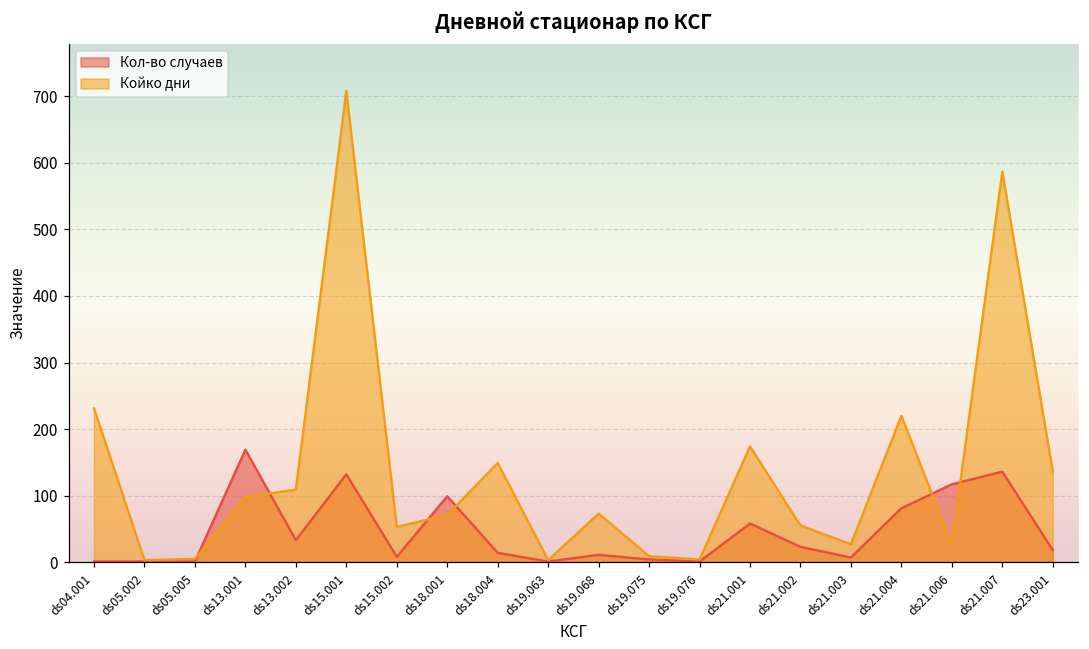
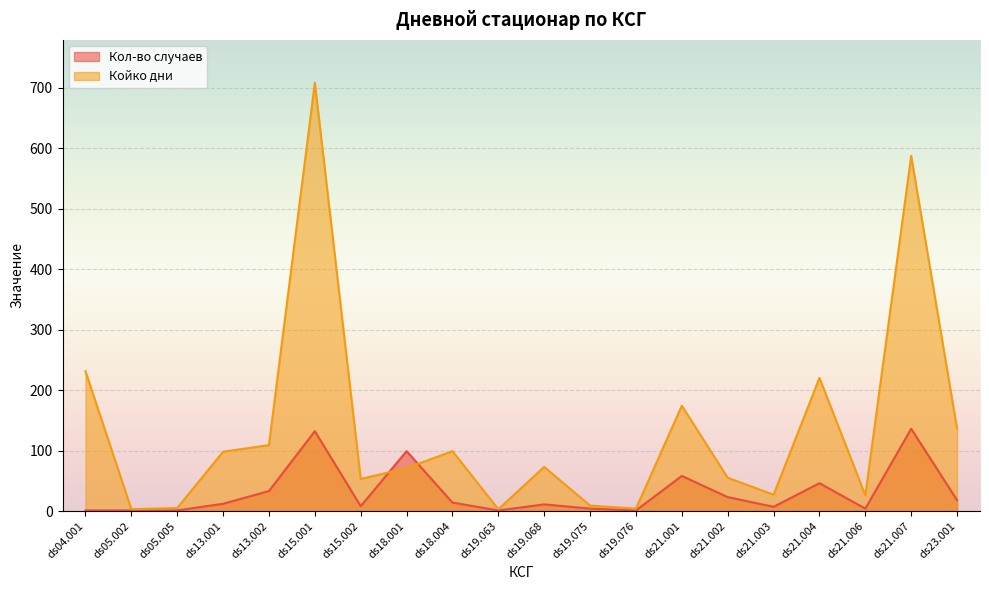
Кол-во случаев, ds13.001: 170 -> 10
Койко дни, ds18.004: 150 -> 100
Кол-во случаев, ds21.004: 80 -> 50
Кол-во случаев, ds21.006: 120 -> 0
